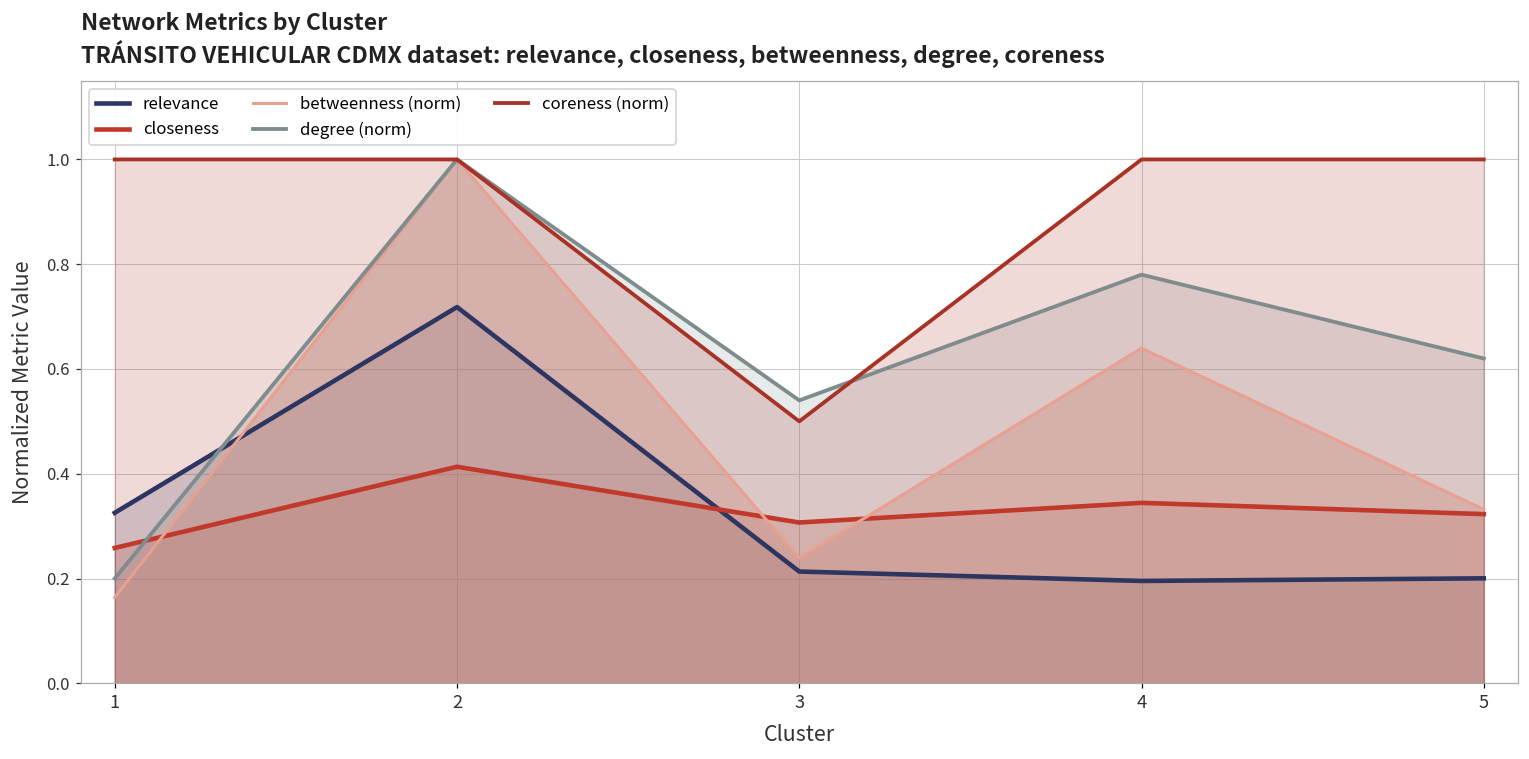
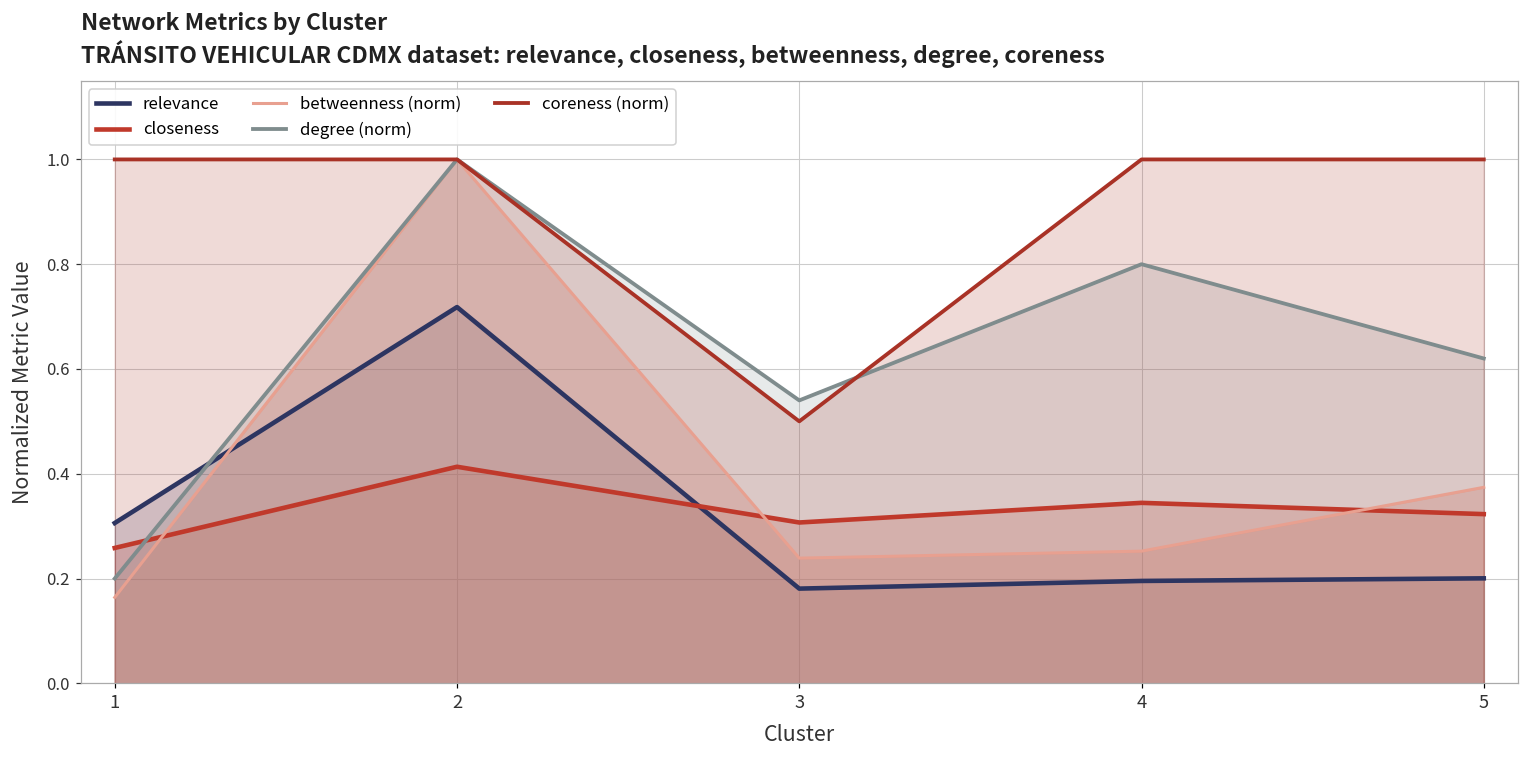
relevance, 1: 0.33 -> 0.31
relevance, 3: 0.21 -> 0.18
betweenness (norm), 4: 0.64 -> 0.25
degree (norm), 4: 0.78 -> 0.80
betweenness (norm), 5: 0.33 -> 0.37
